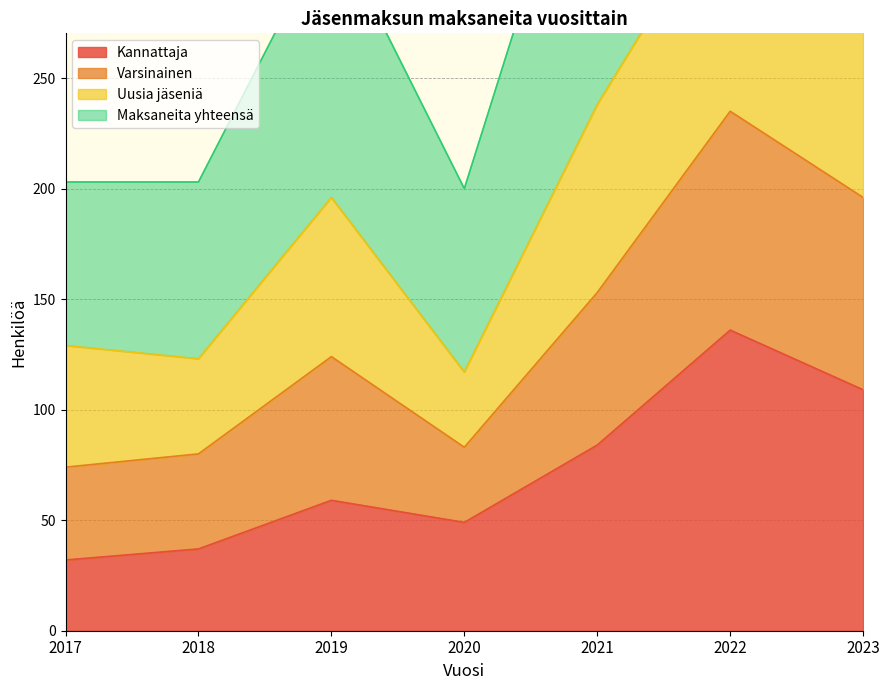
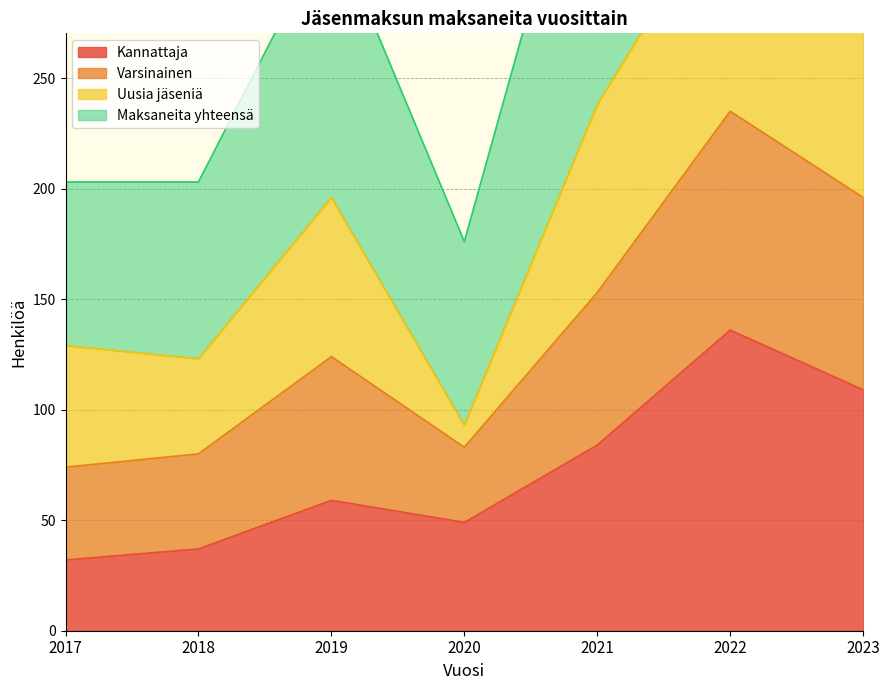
Uusia jäseniä, 2020: 34 -> 10
